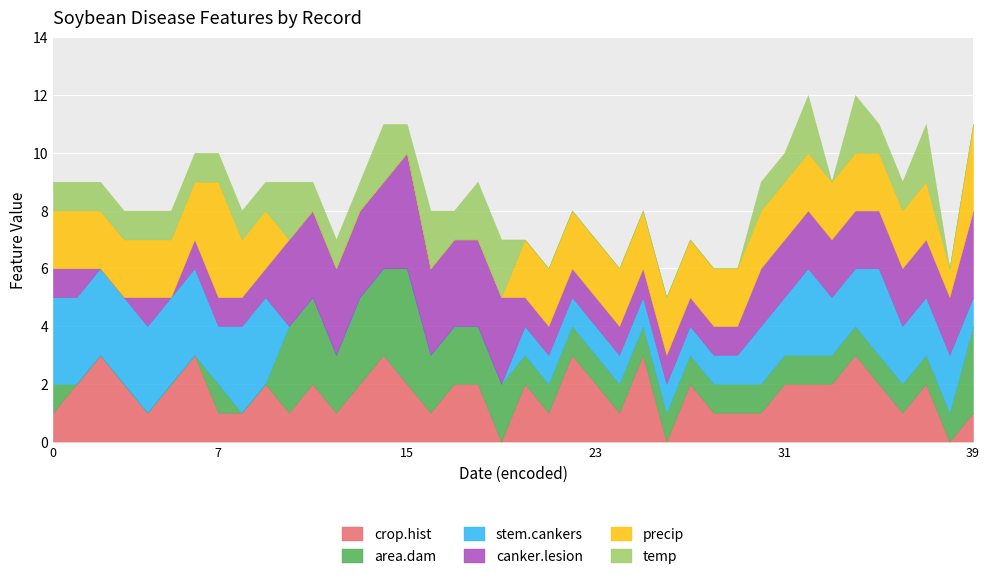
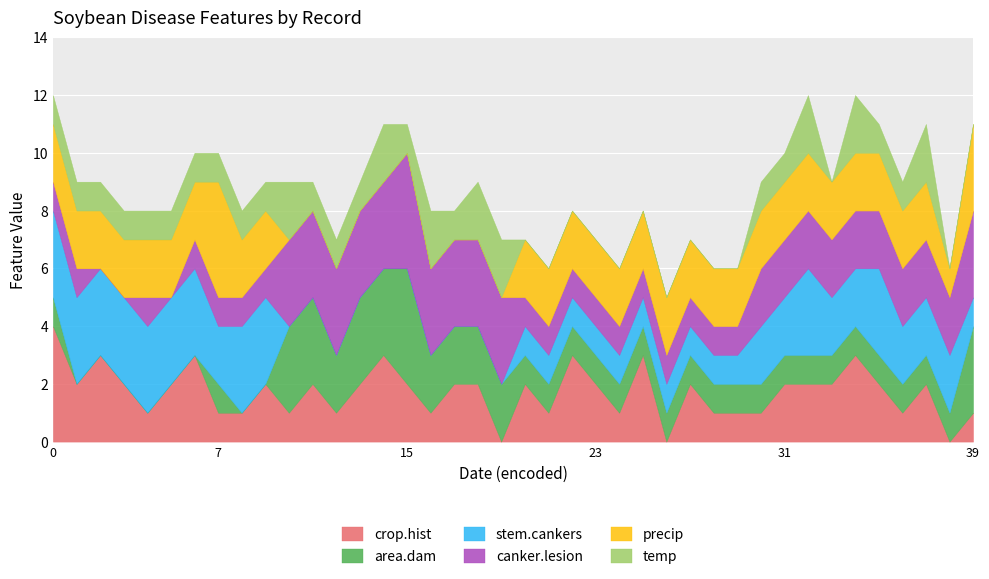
crop.hist, 0: 1 -> 4
